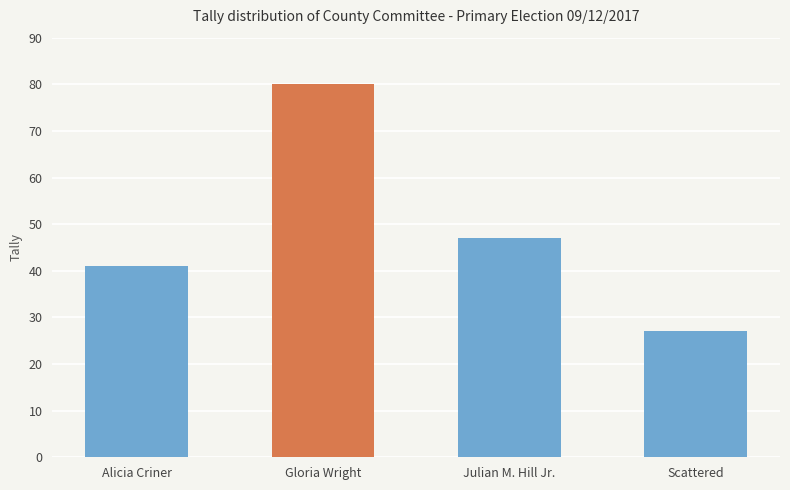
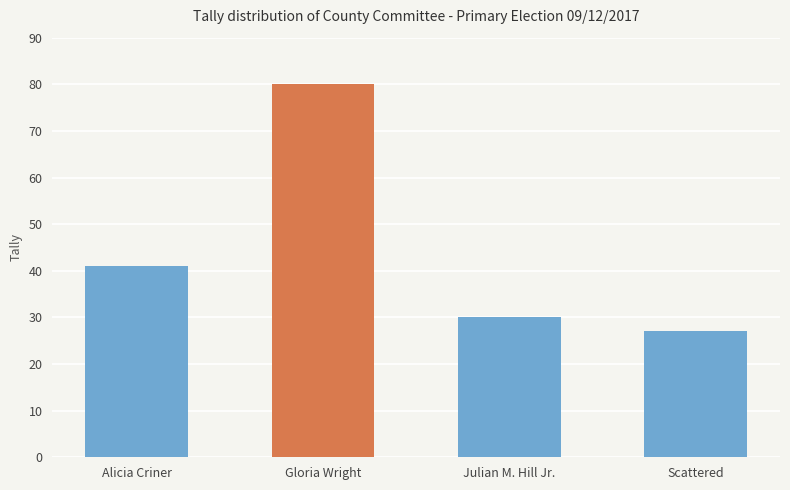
Julian M. Hill Jr.: 47 -> 30
